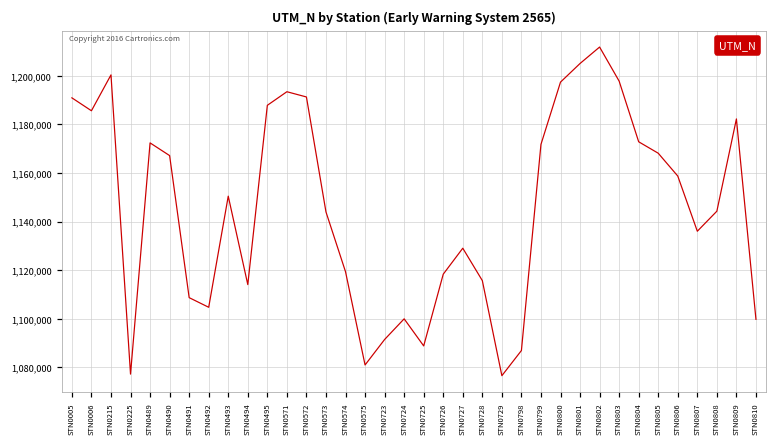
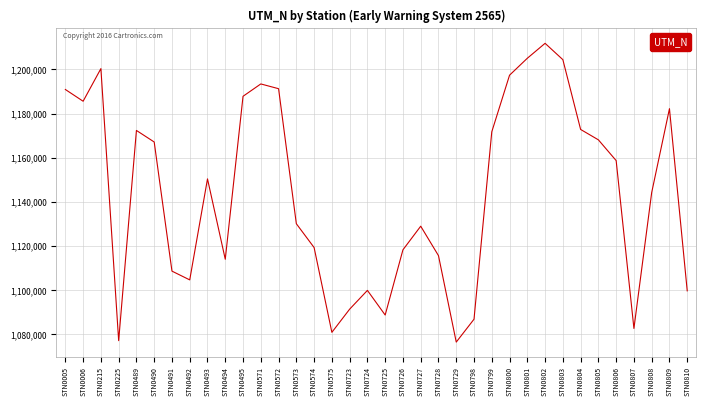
STN0573: 1,144,000 -> 1,130,000
STN0803: 1,198,000 -> 1,204,000
STN0807: 1,136,000 -> 1,083,000
